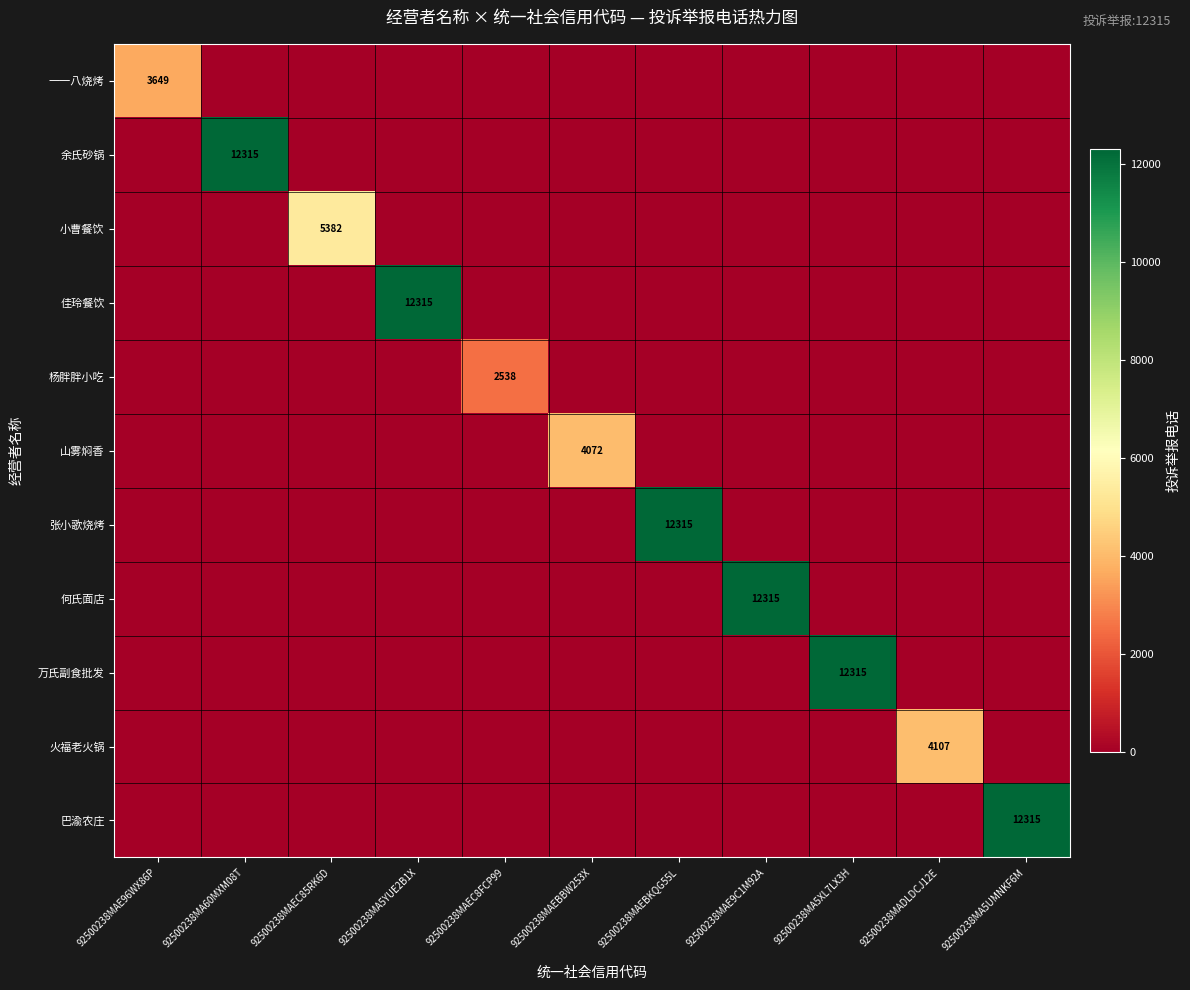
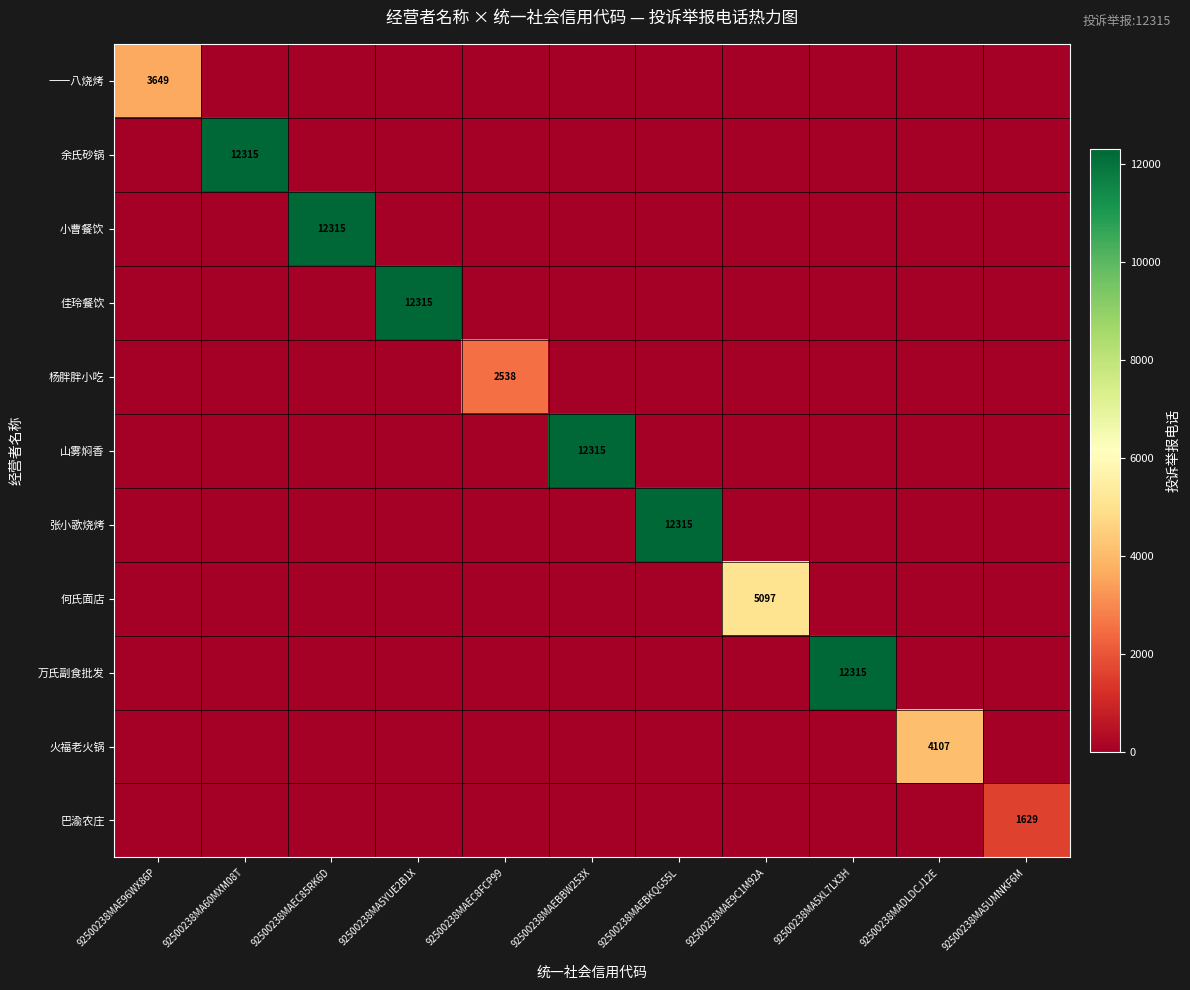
小曹餐饮, 92500238MAEC85RK6D: 5382 -> 12315
山雾焖香, 92500238MAEBBW253X: 4072 -> 12315
何氏面店, 92500238MAE9C1M92A: 12315 -> 5097
巴渝农庄, 92500238MA5UMNKF6M: 12315 -> 1629
